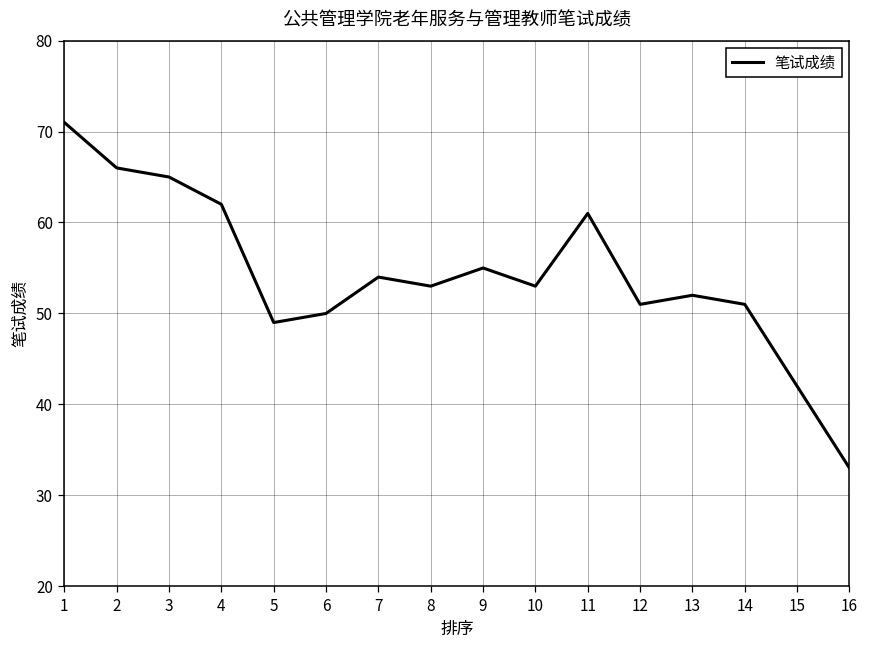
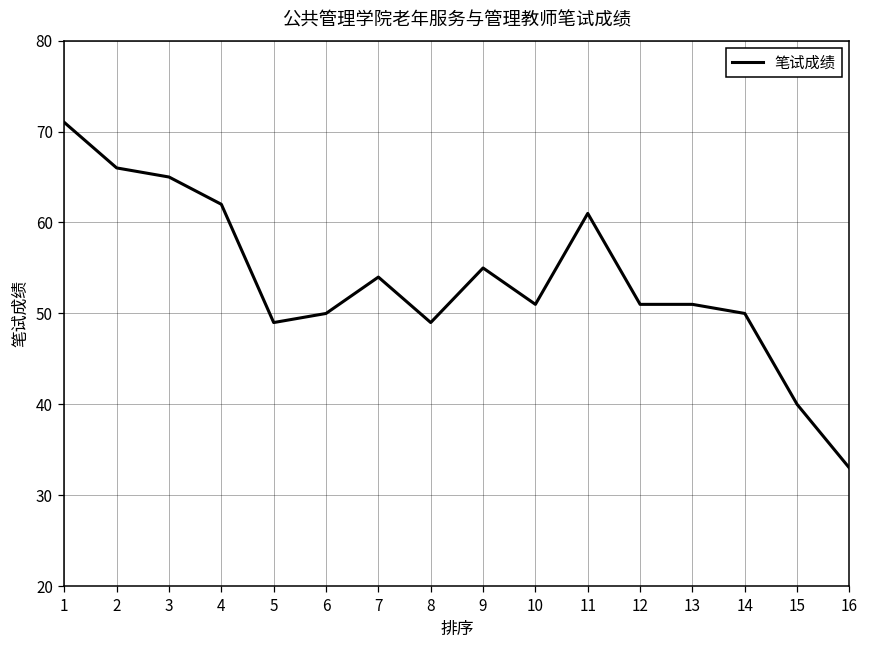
8: 53 -> 49
10: 53 -> 51
13: 52 -> 51
14: 51 -> 50
15: 42 -> 40
